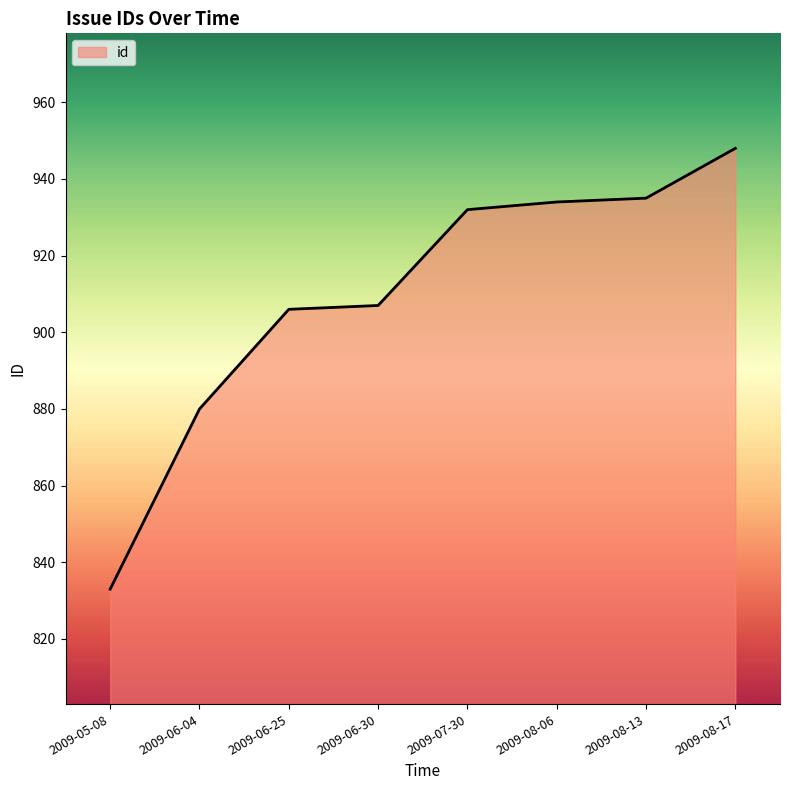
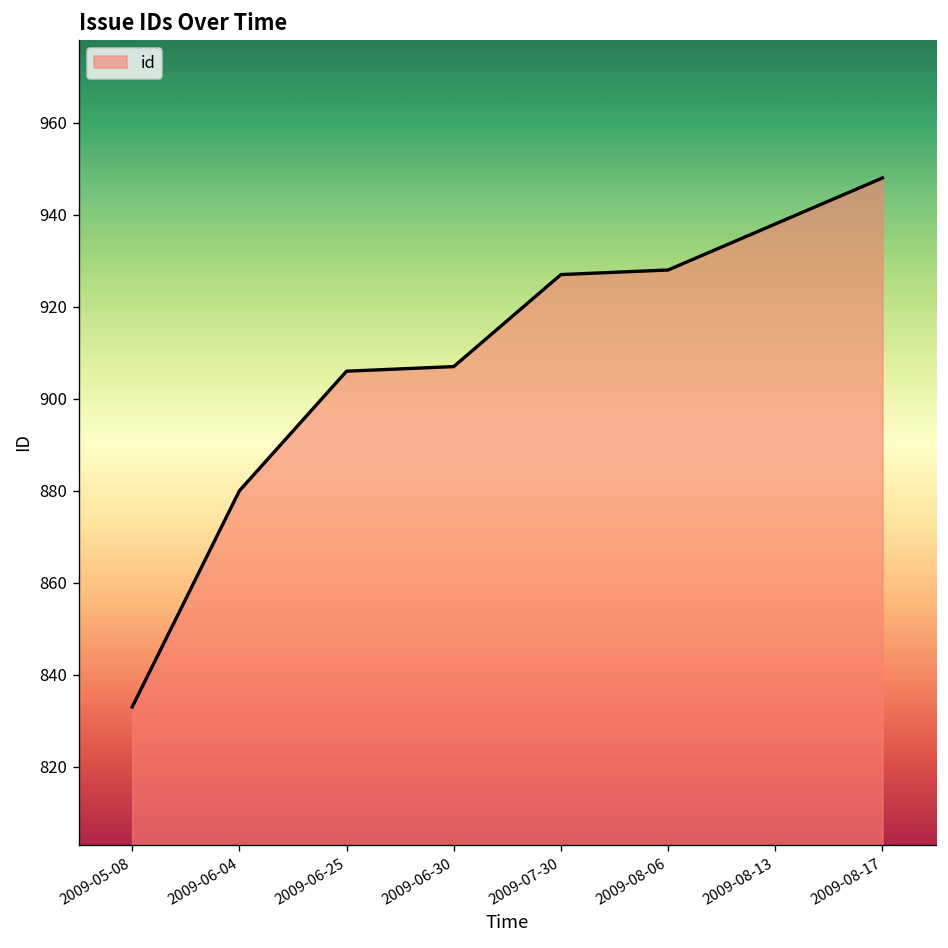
2009-07-30: 932 -> 927
2009-08-06: 934 -> 928
2009-08-13: 935 -> 938
